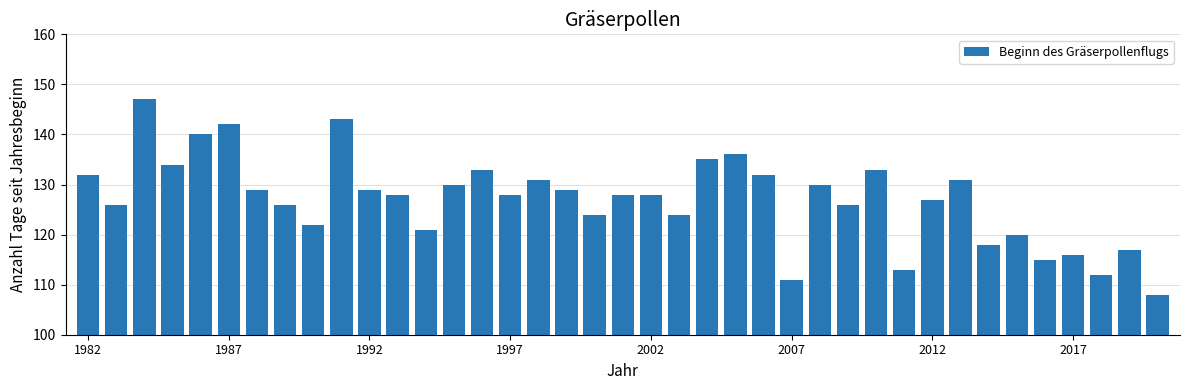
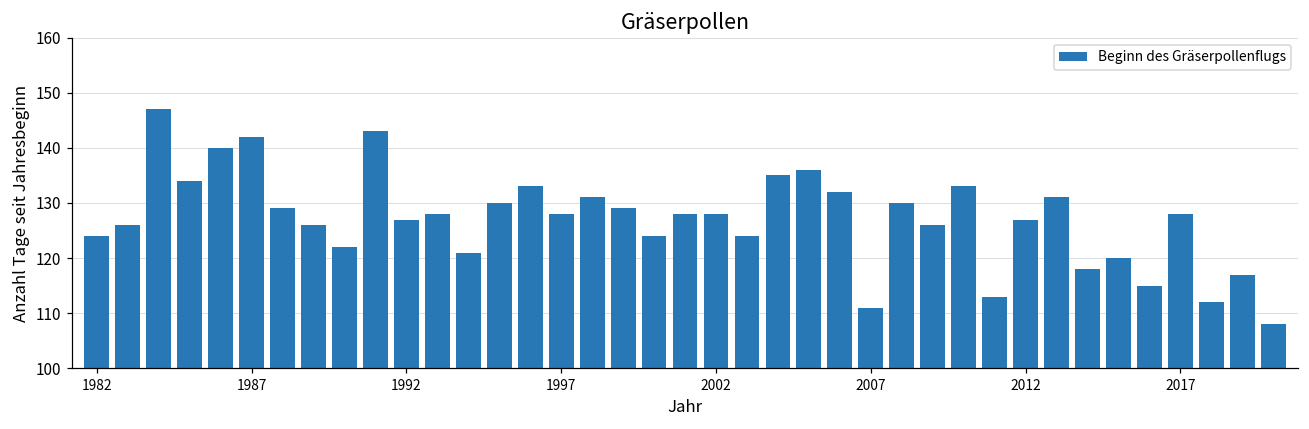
1982: 132 -> 124
1992: 129 -> 127
2017: 116 -> 128
